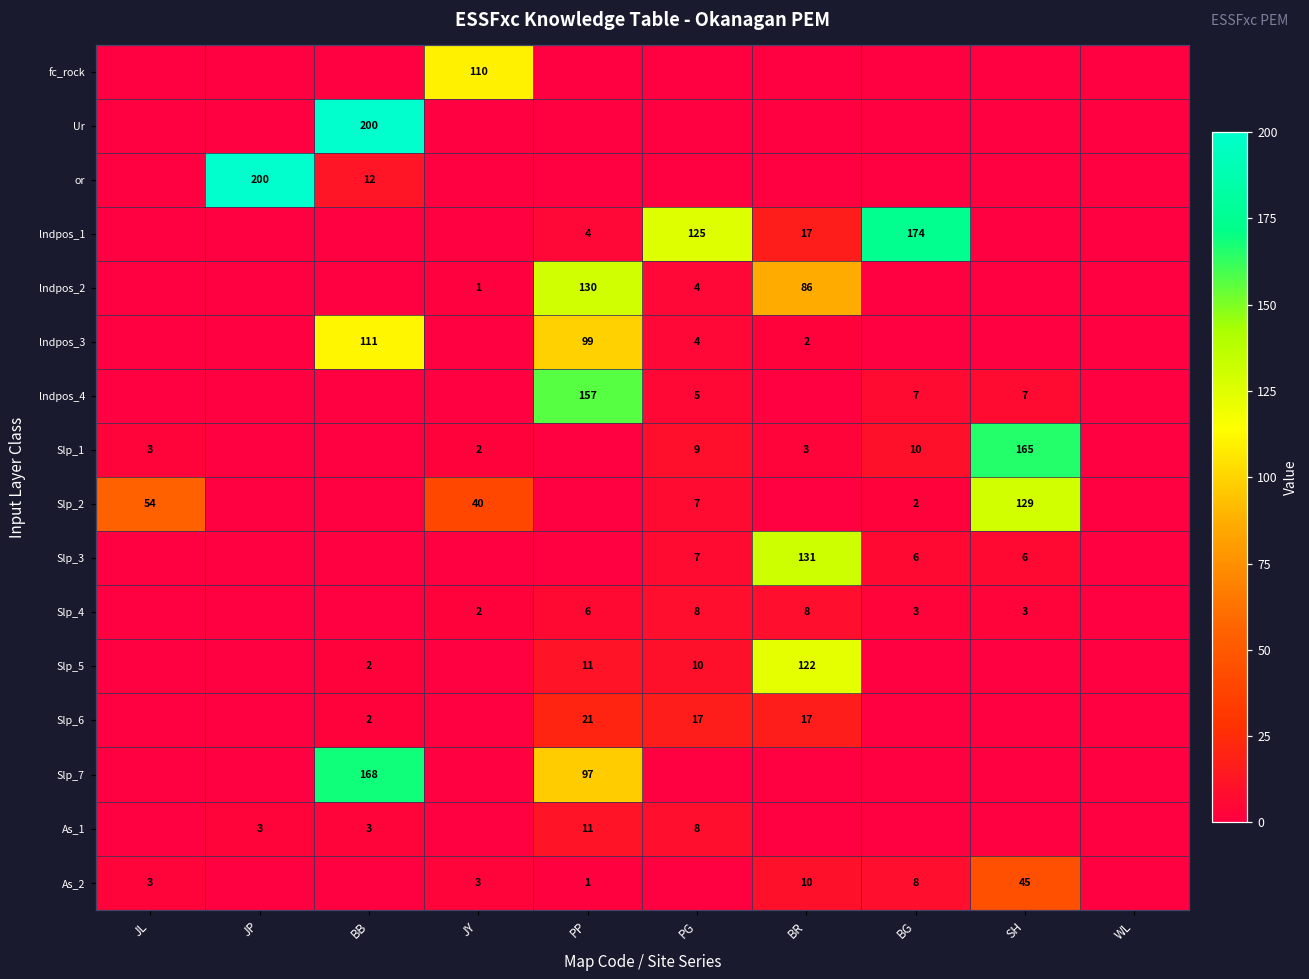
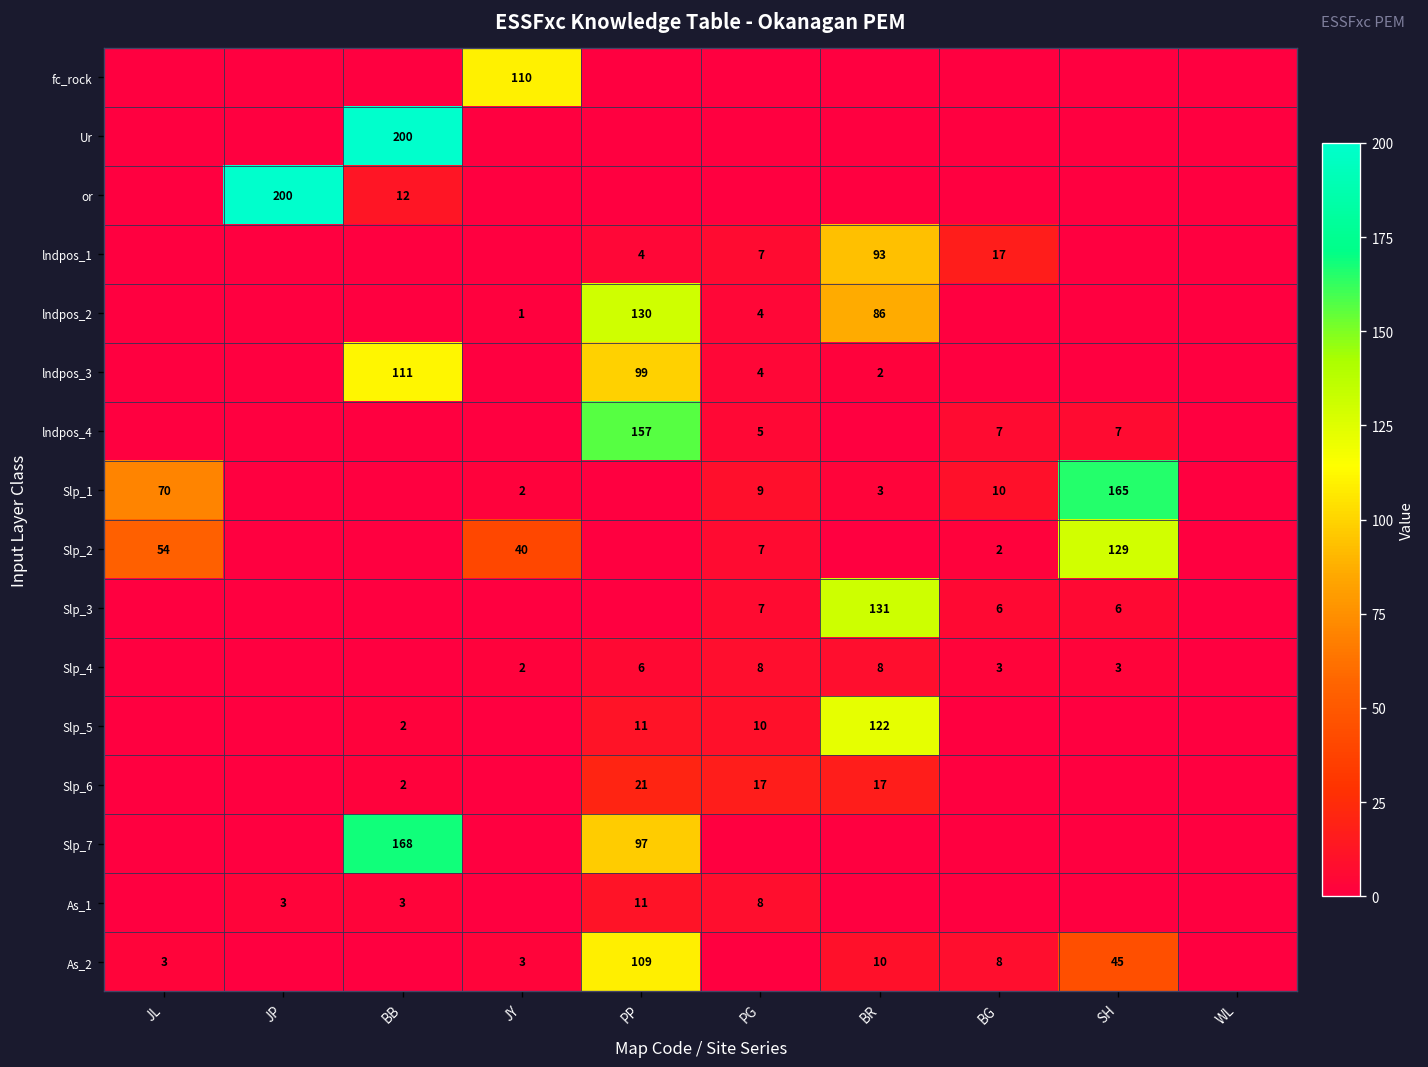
lndpos_1, PG: 125 -> 7
lndpos_1, BR: 17 -> 93
lndpos_1, BG: 174 -> 17
Slp_1, JL: 3 -> 70
As_2, PP: 1 -> 109
